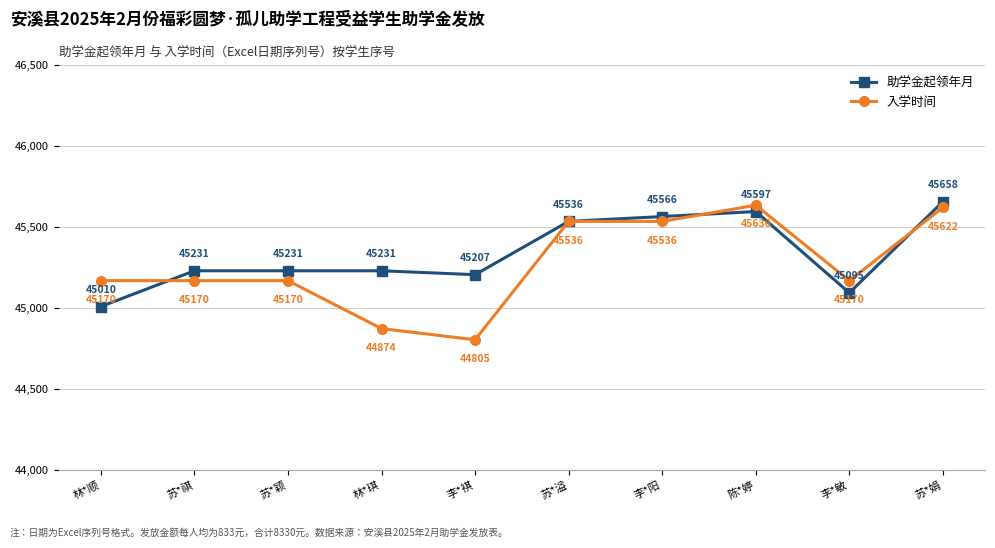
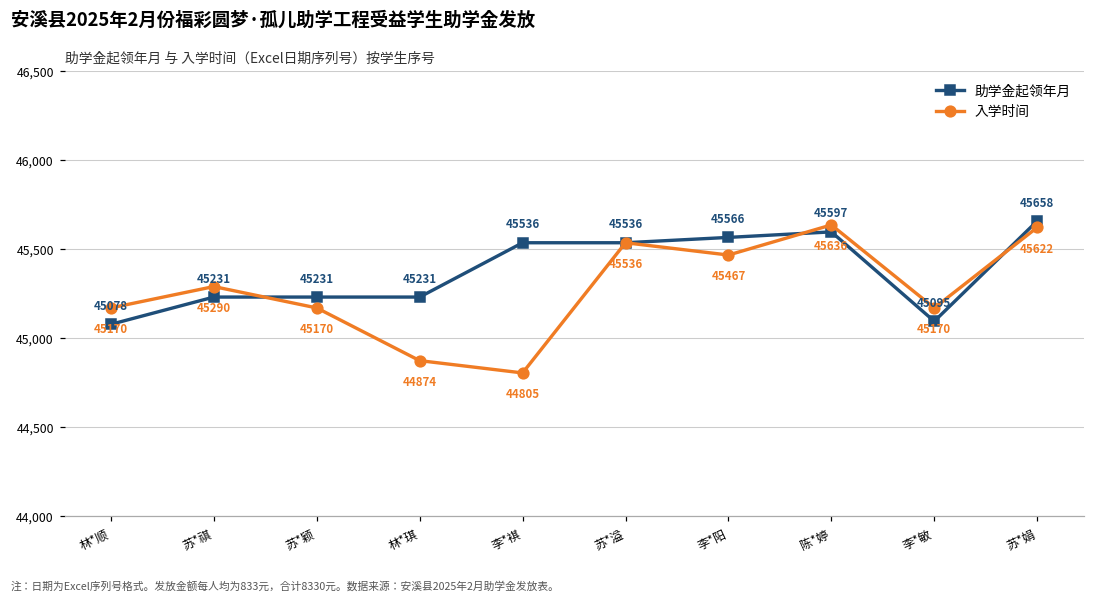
助学金起领年月, 林*顺: 45010 -> 45078
入学时间, 苏*祺: 45170 -> 45290
助学金起领年月, 李*褀: 45207 -> 45536
入学时间, 李*阳: 45536 -> 45467
